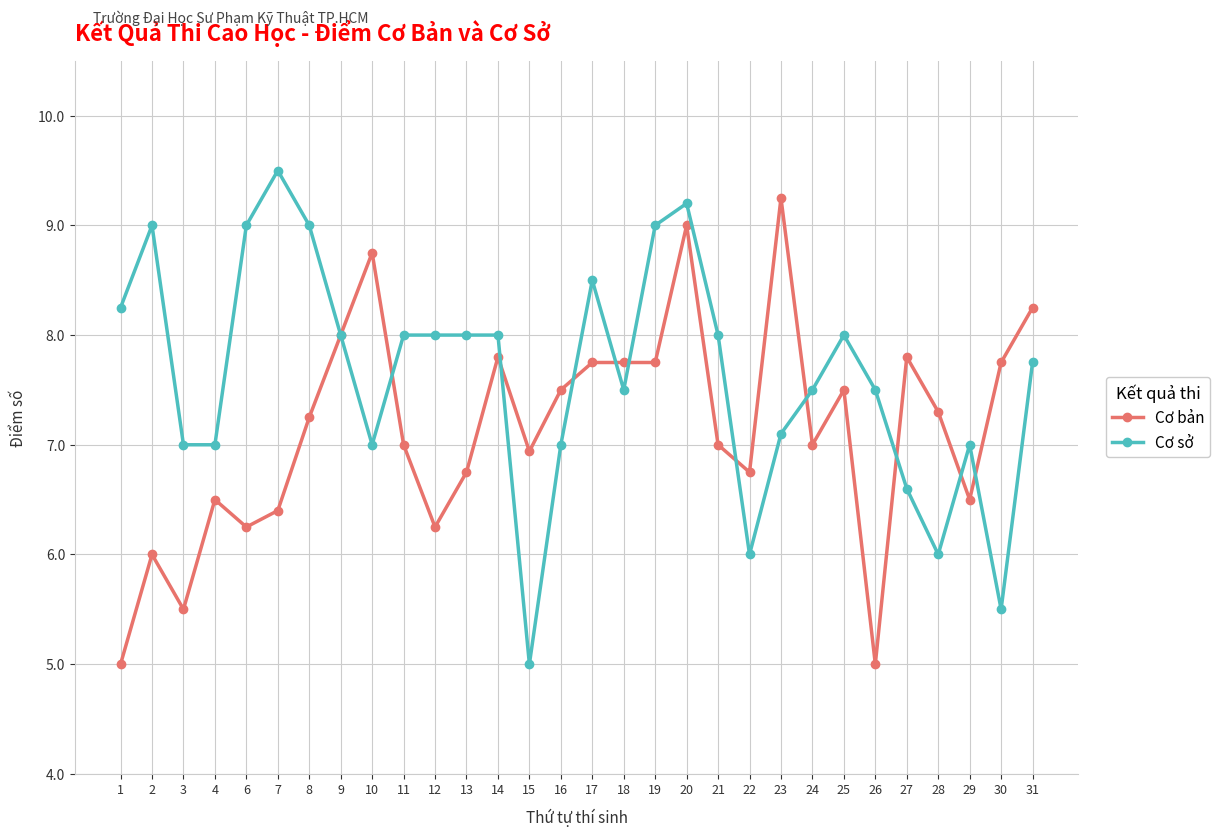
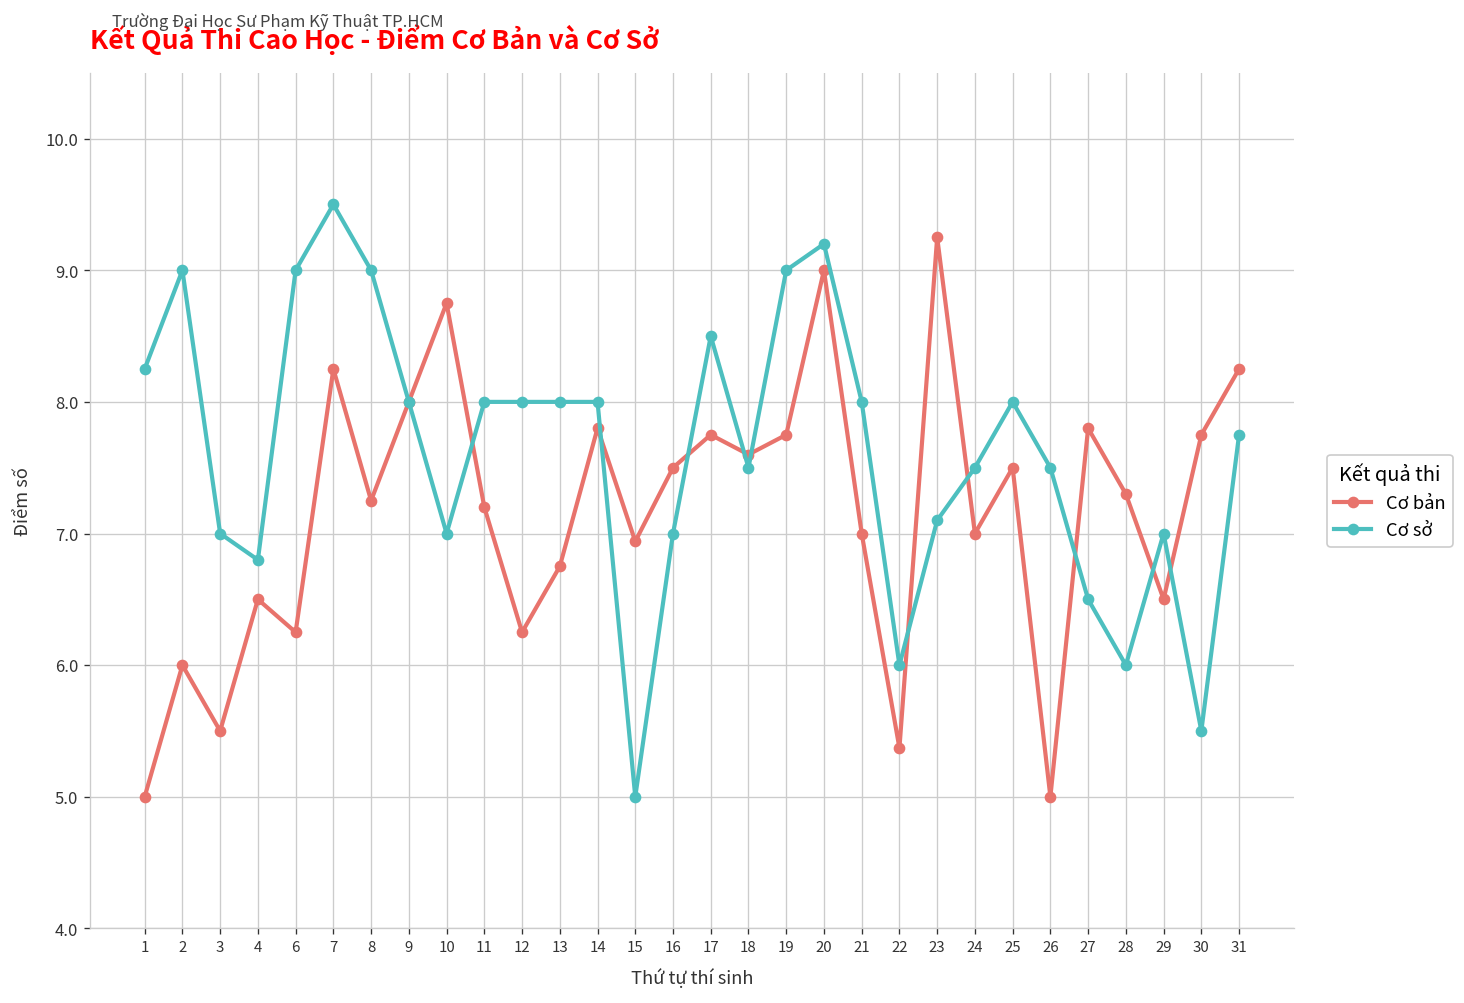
Cơ sở, 4: 7.0 -> 6.8
Cơ bản, 7: 6.40 -> 8.25
Cơ bản, 11: 7.0 -> 7.2
Cơ bản, 18: 7.75 -> 7.60
Cơ bản, 22: 6.75 -> 5.37
Cơ sở, 27: 6.6 -> 6.5
